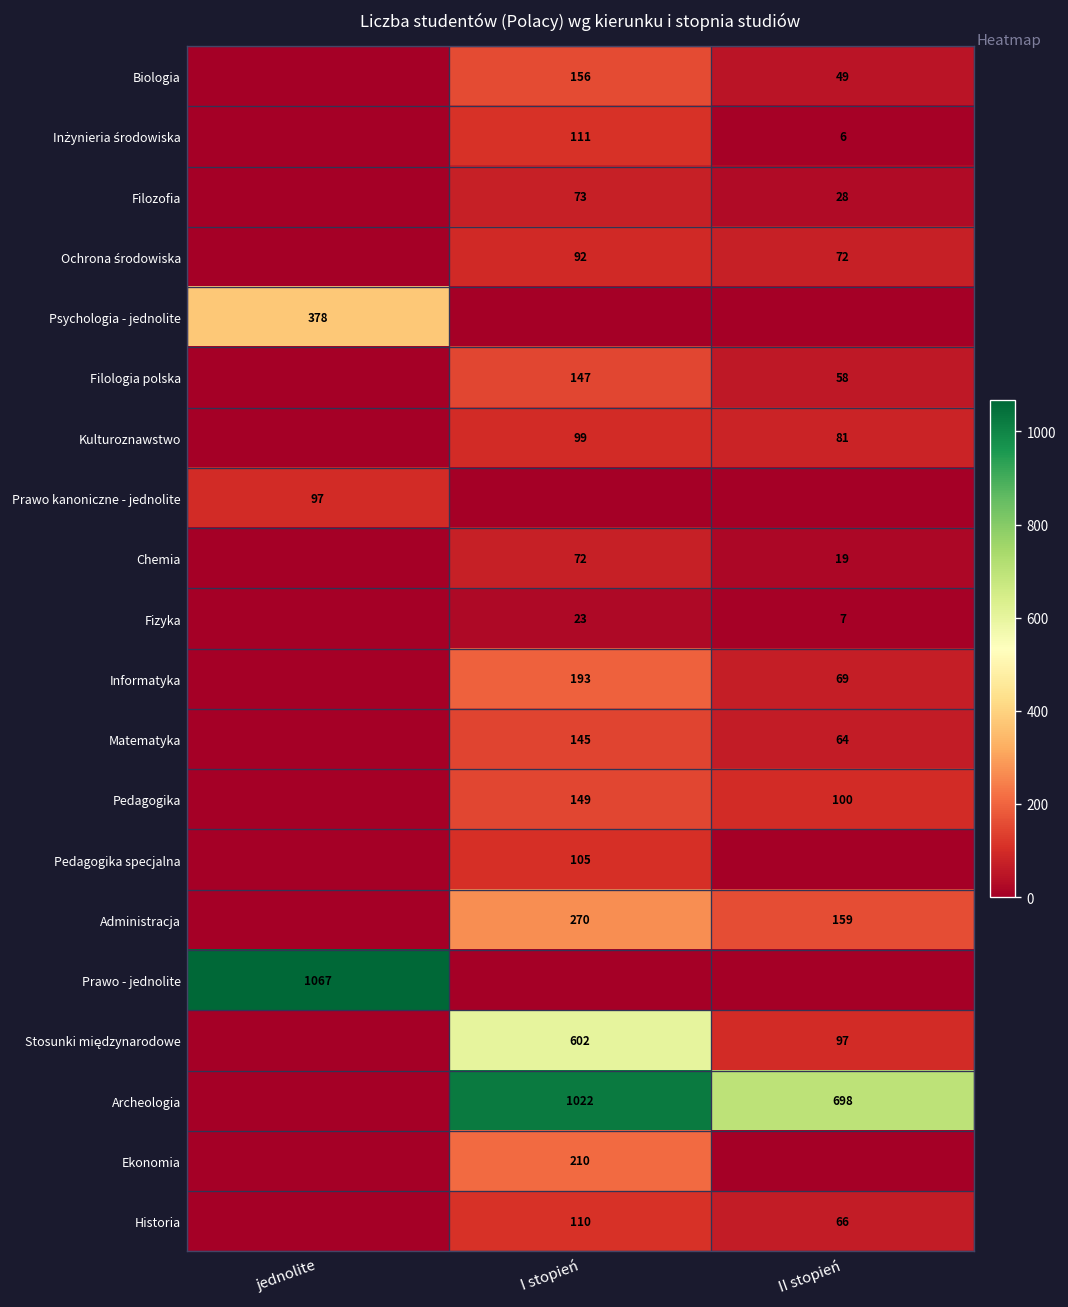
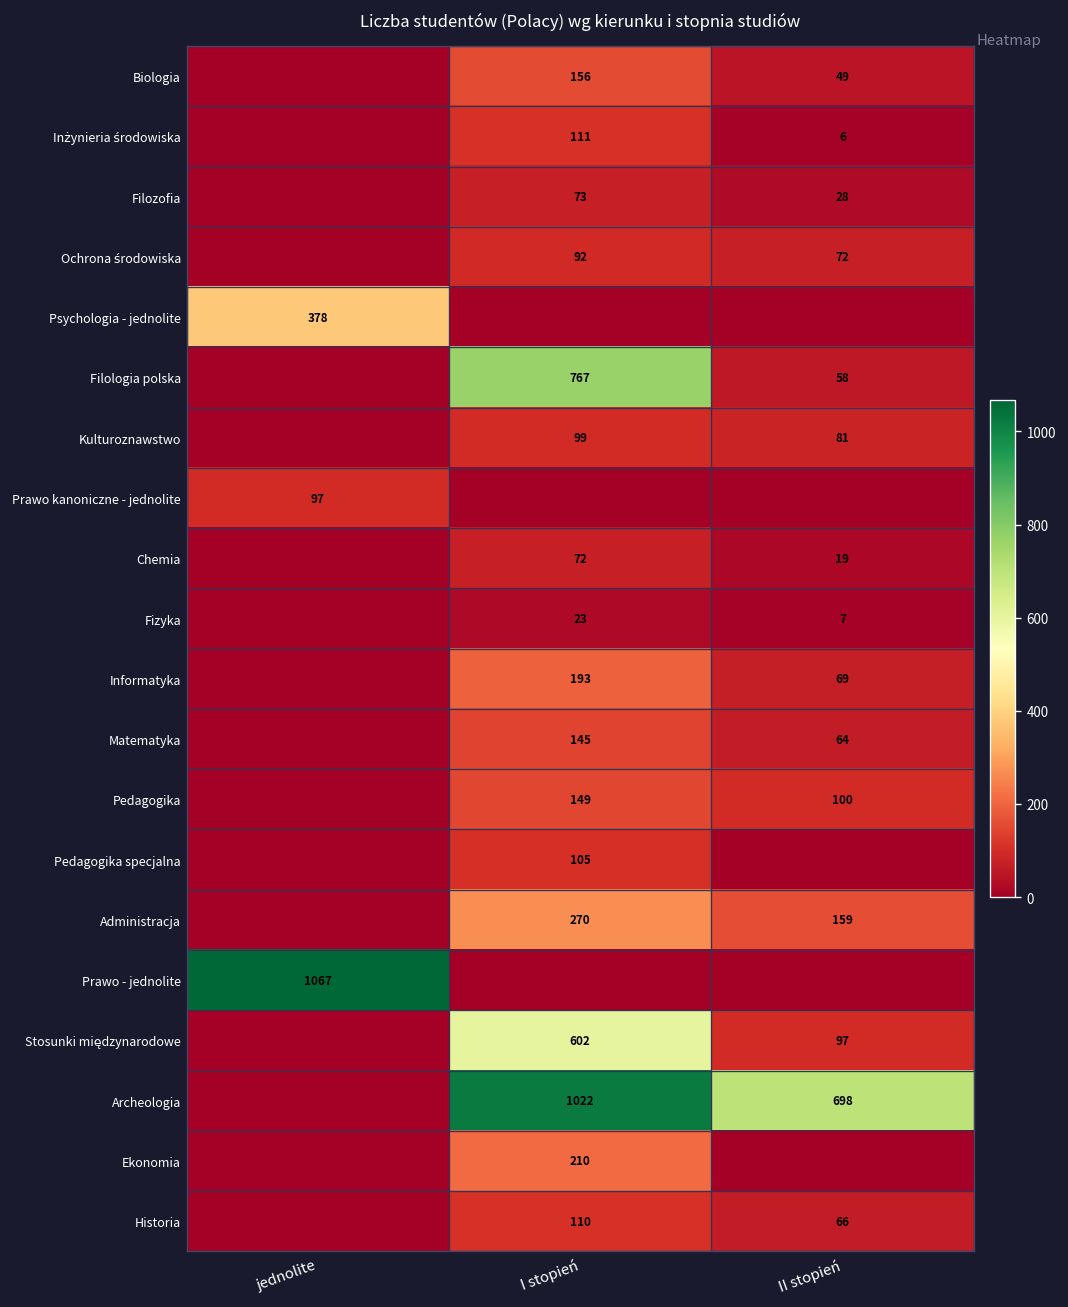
Filologia polska, I stopień: 147 -> 767
